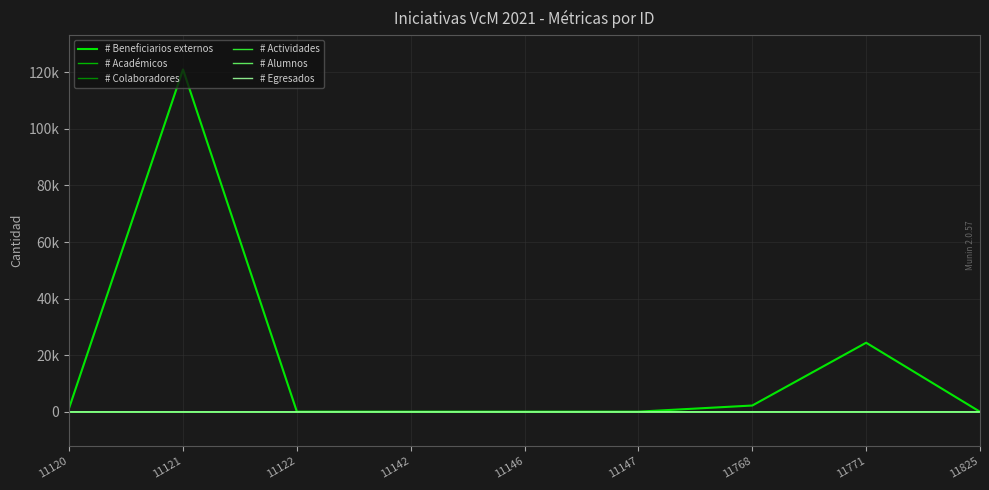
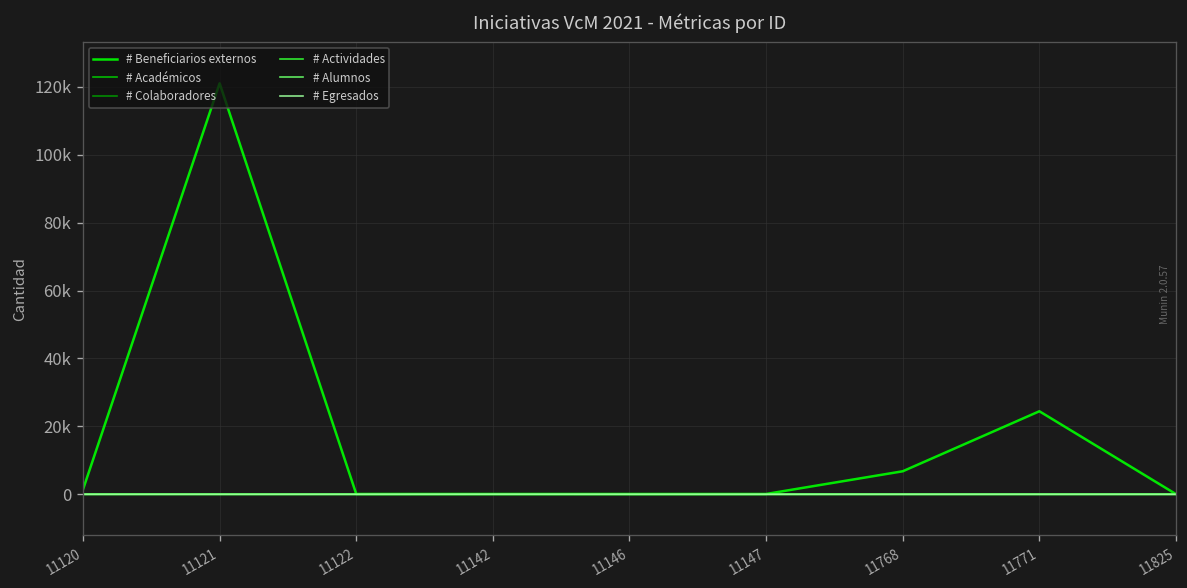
# Beneficiarios externos, 11768: 2000 -> 7000
